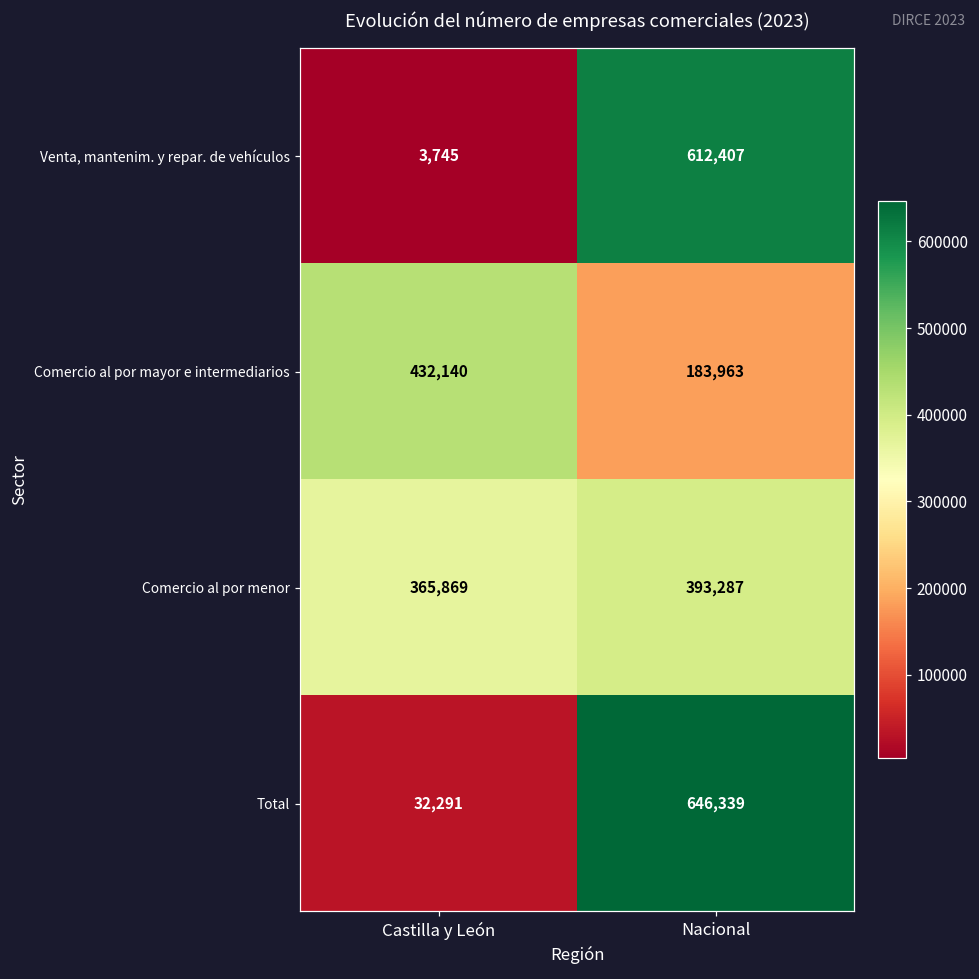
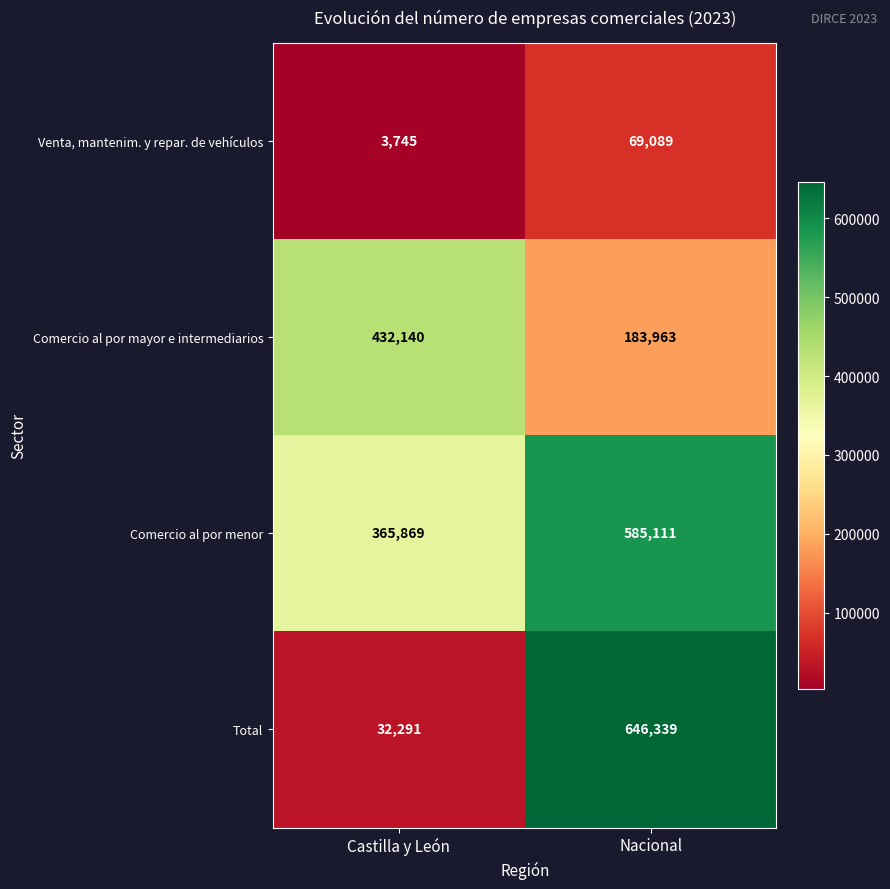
Venta, mantenim. y repar. de vehículos, Nacional: 612,407 -> 69,089
Comercio al por menor, Nacional: 393,287 -> 585,111
